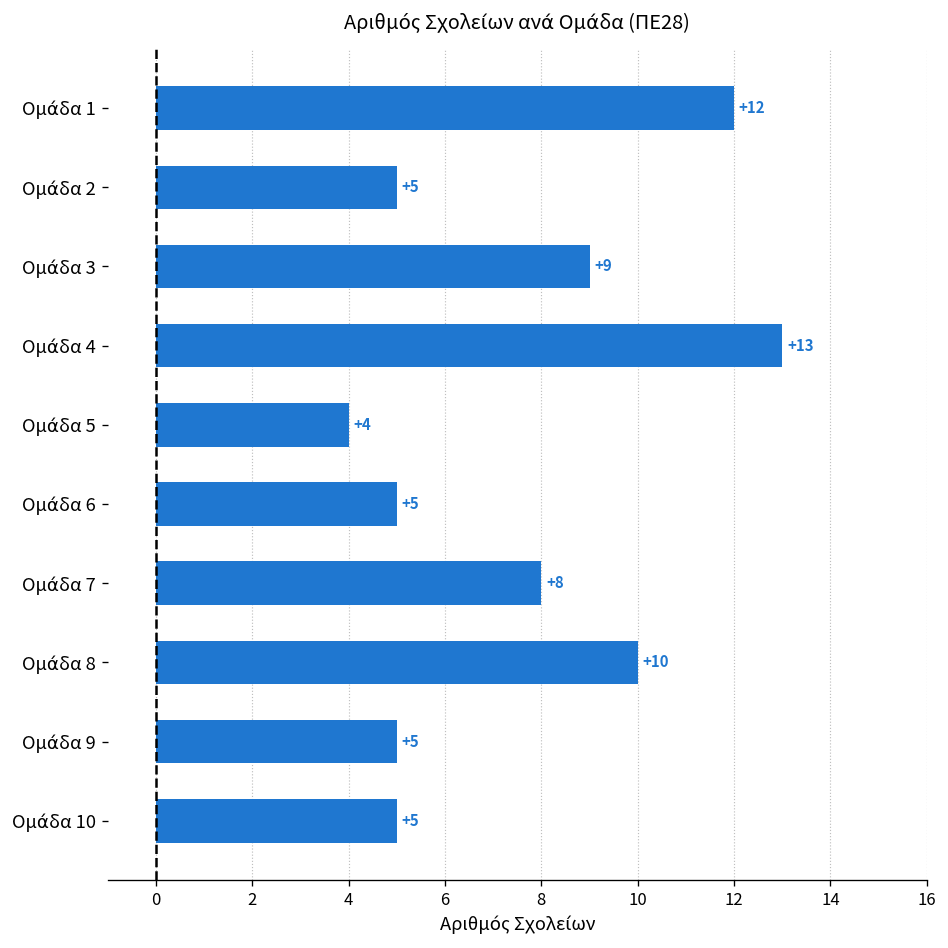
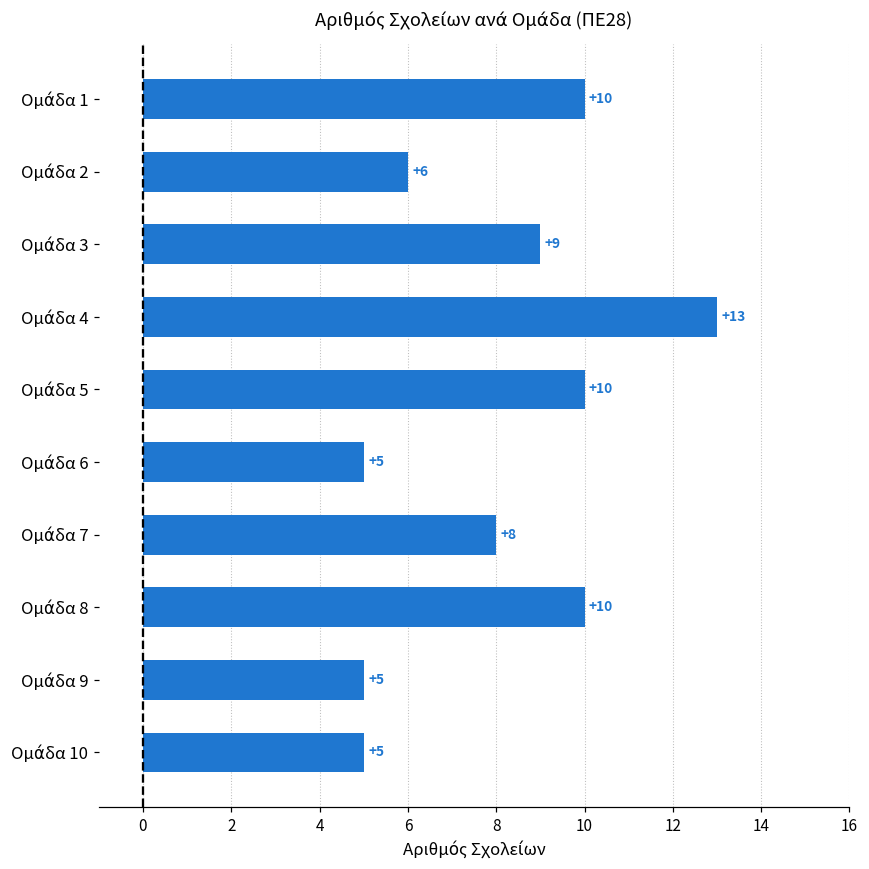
Ομάδα 1: +12 -> +10
Ομάδα 2: +5 -> +6
Ομάδα 5: +4 -> +10
